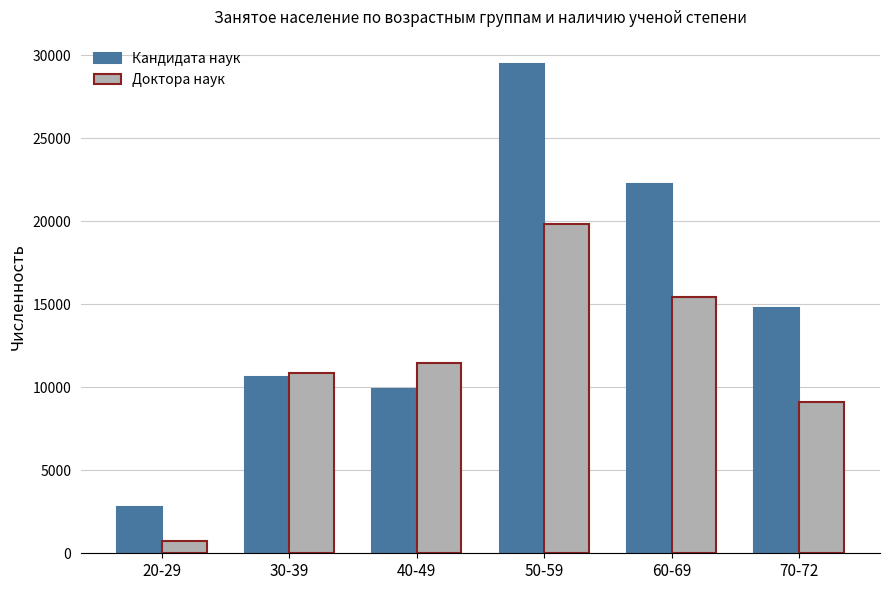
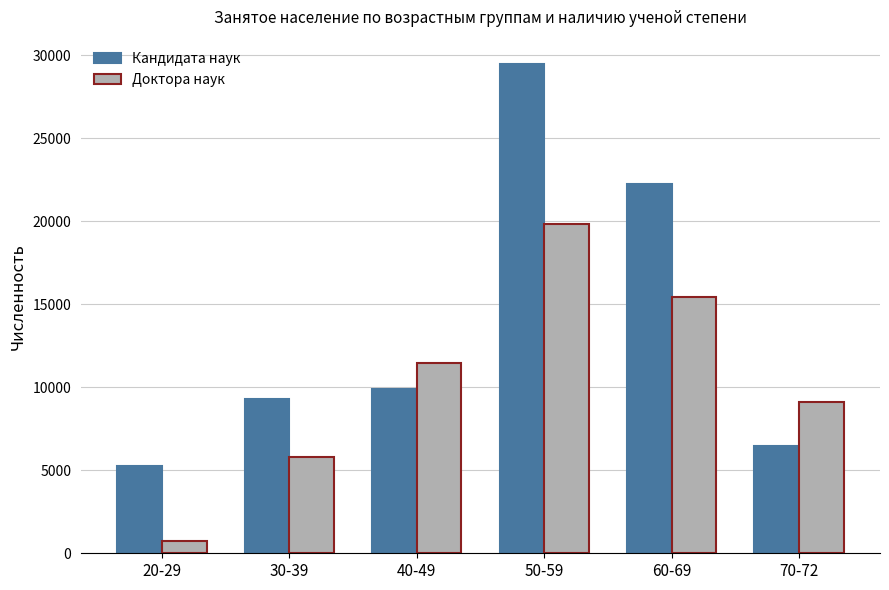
Кандидата наук, 20-29: 2800 -> 5300
Кандидата наук, 30-39: 10600 -> 9300
Доктора наук, 30-39: 10900 -> 5800
Кандидата наук, 70-72: 14800 -> 6500
